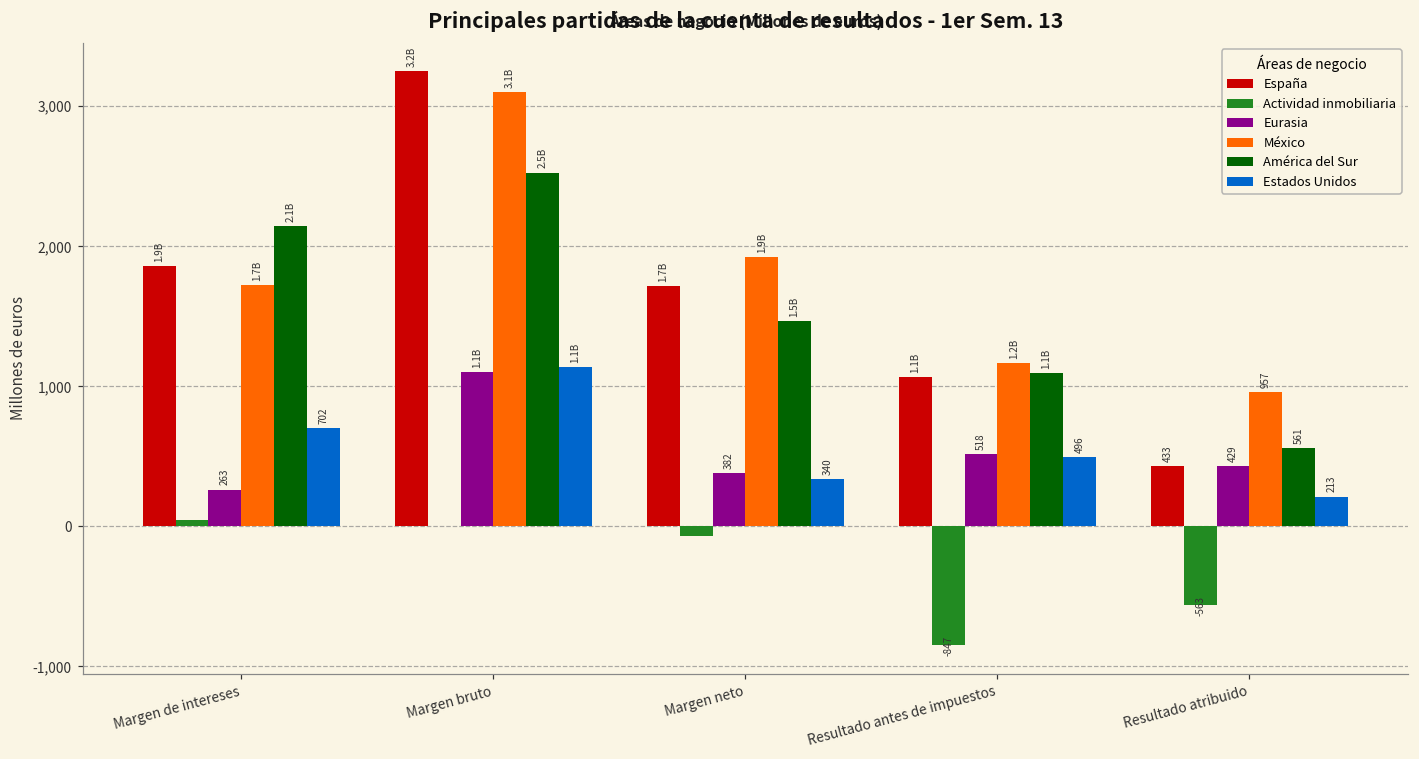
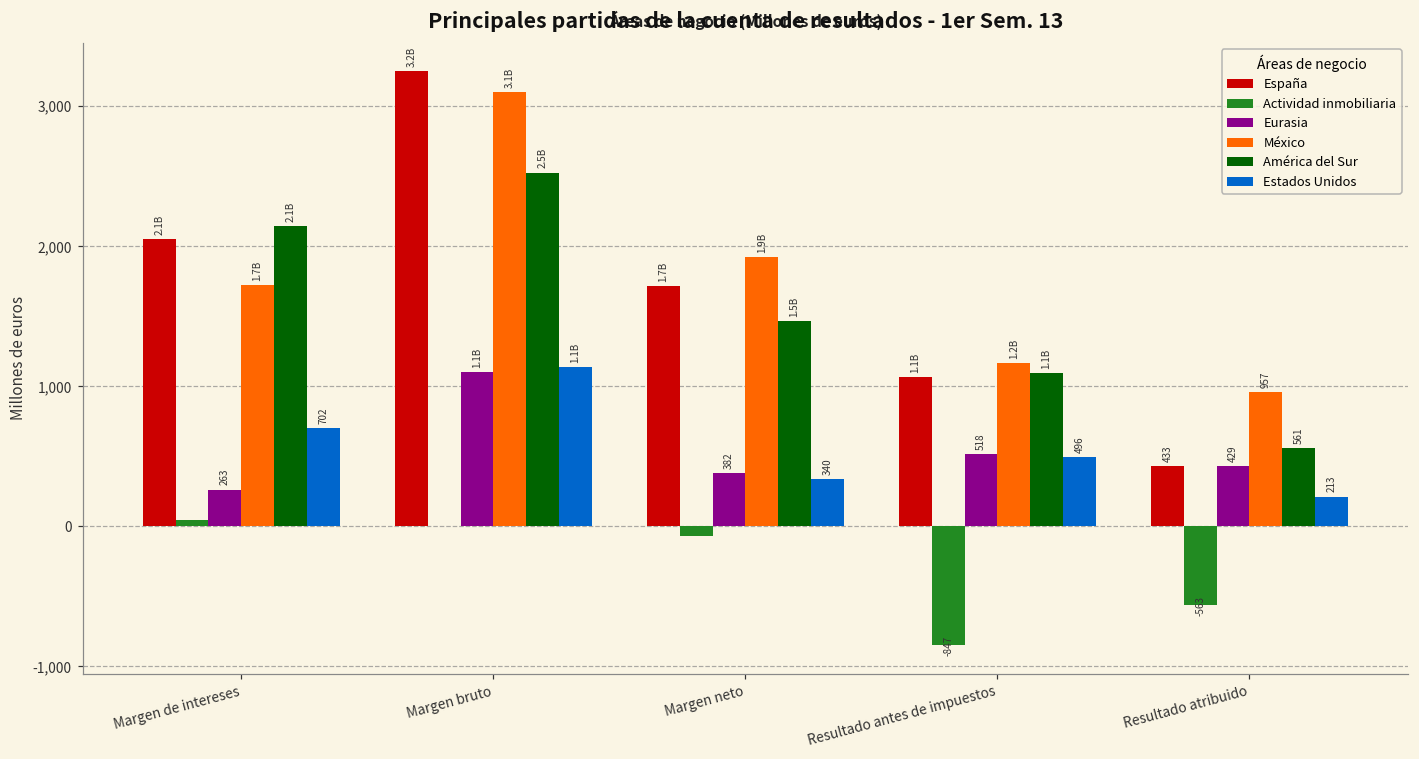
España, Margen de intereses: 1.9B -> 2.1B
